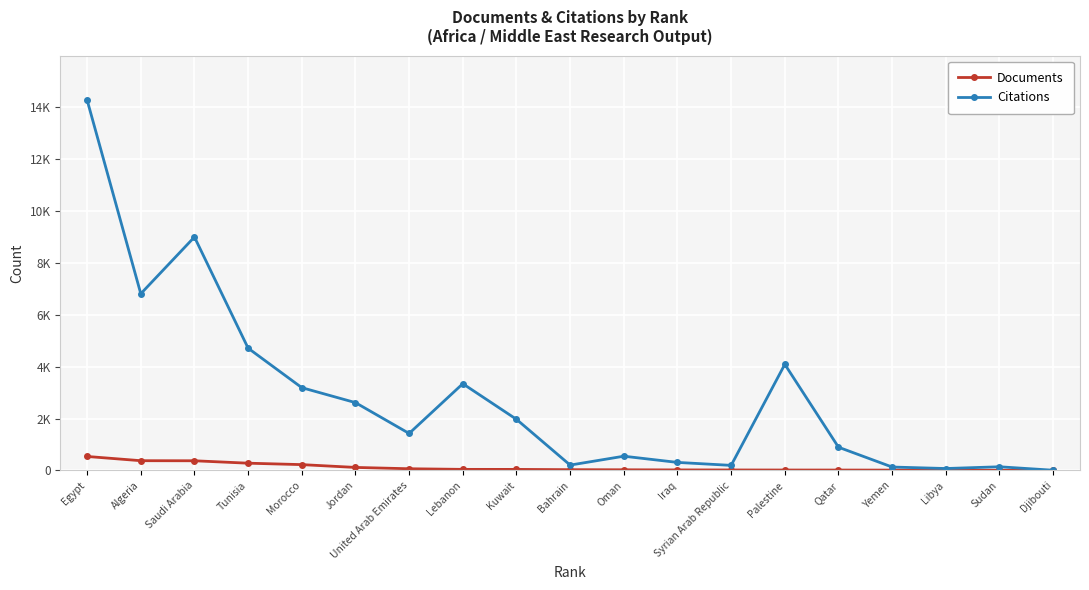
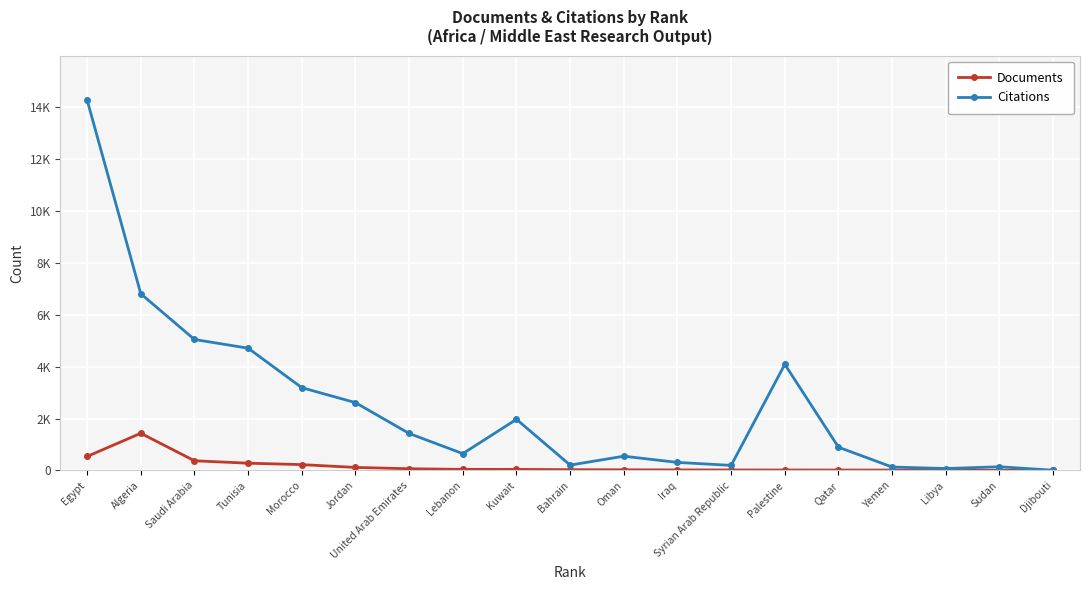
Documents, Algeria: 400 -> 1400
Citations, Saudi Arabia: 9000 -> 5000
Citations, Lebanon: 3300 -> 600
